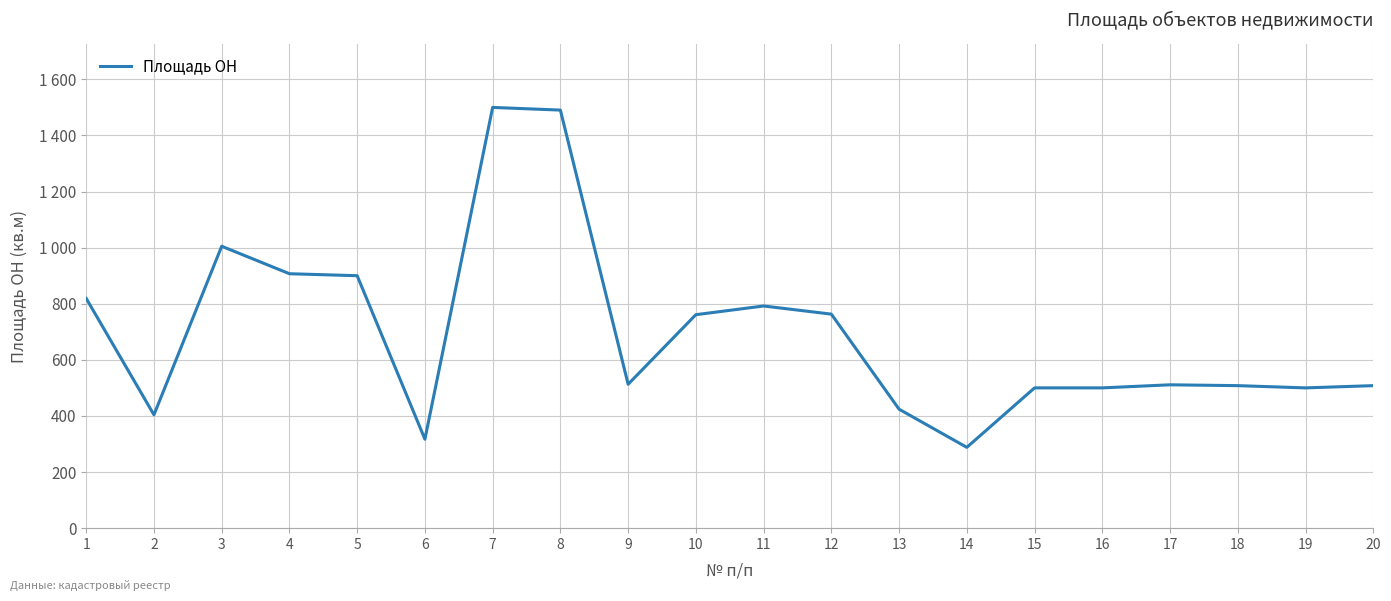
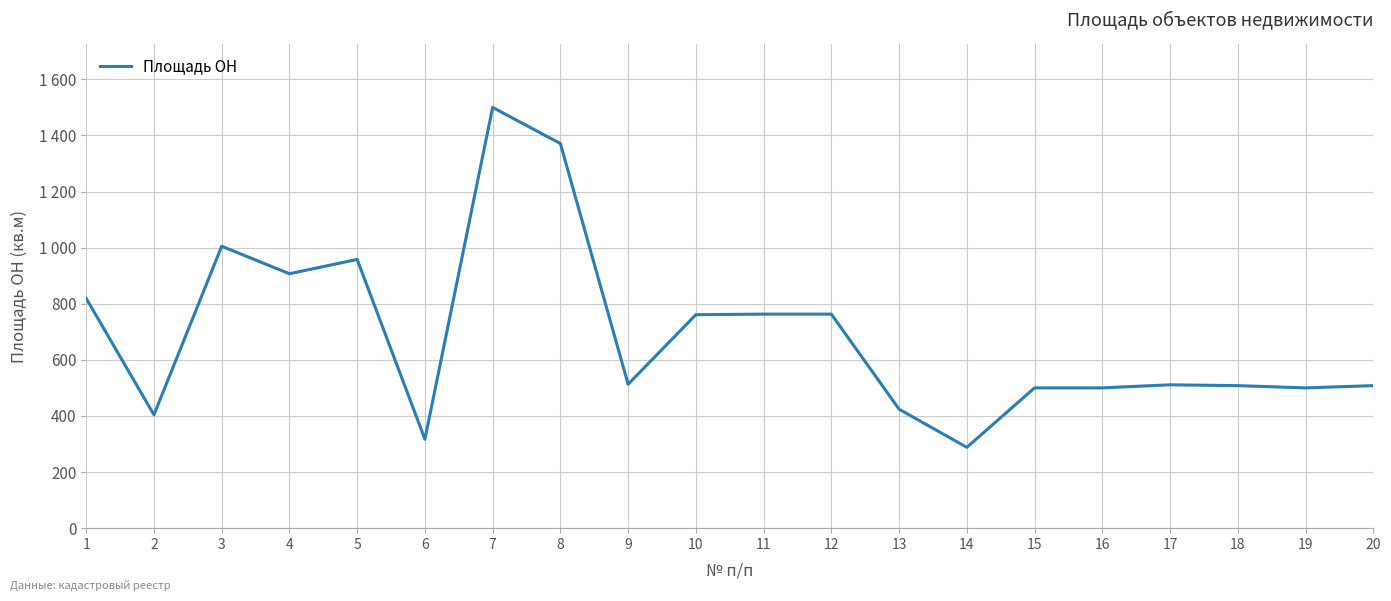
5: 900 -> 960
8: 1490 -> 1370
11: 790 -> 760
